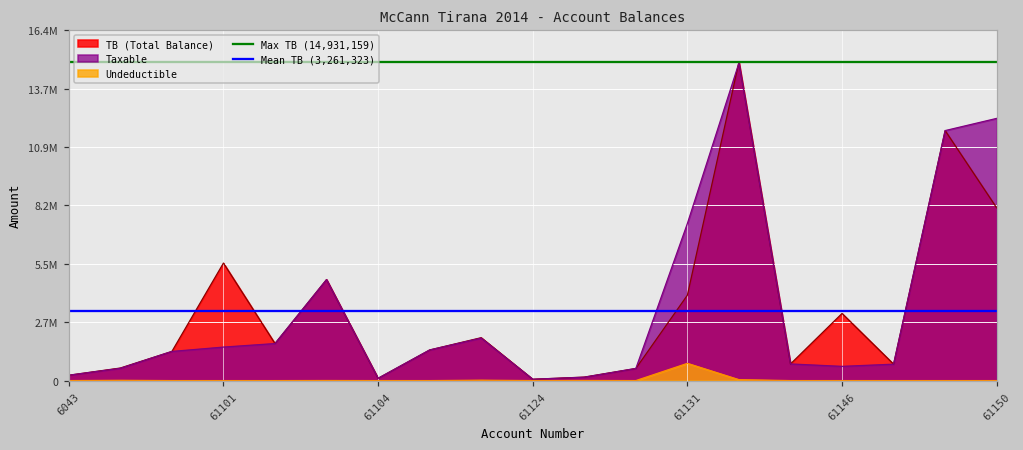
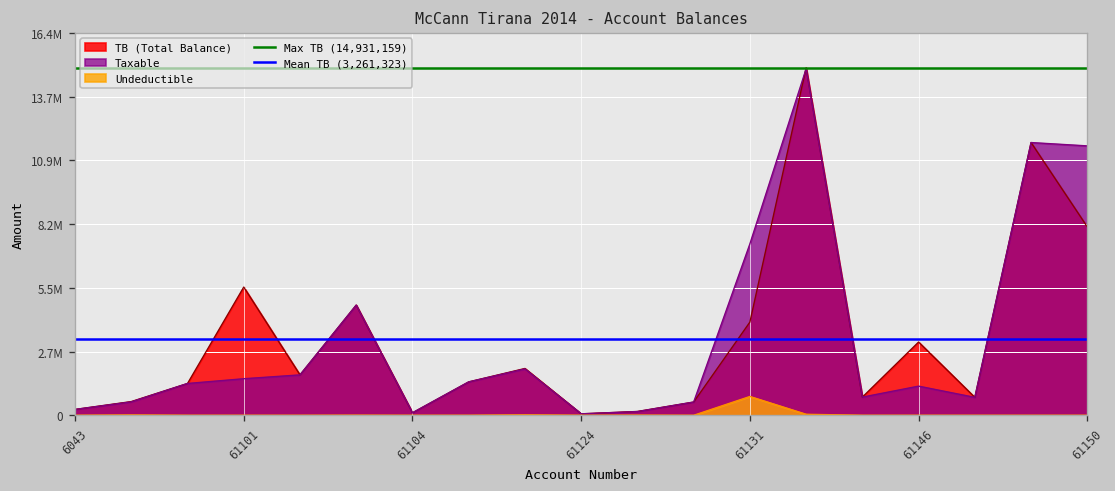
Taxable, 61146: 700000 -> 1300000
Taxable, 61150: 12300000 -> 11600000
